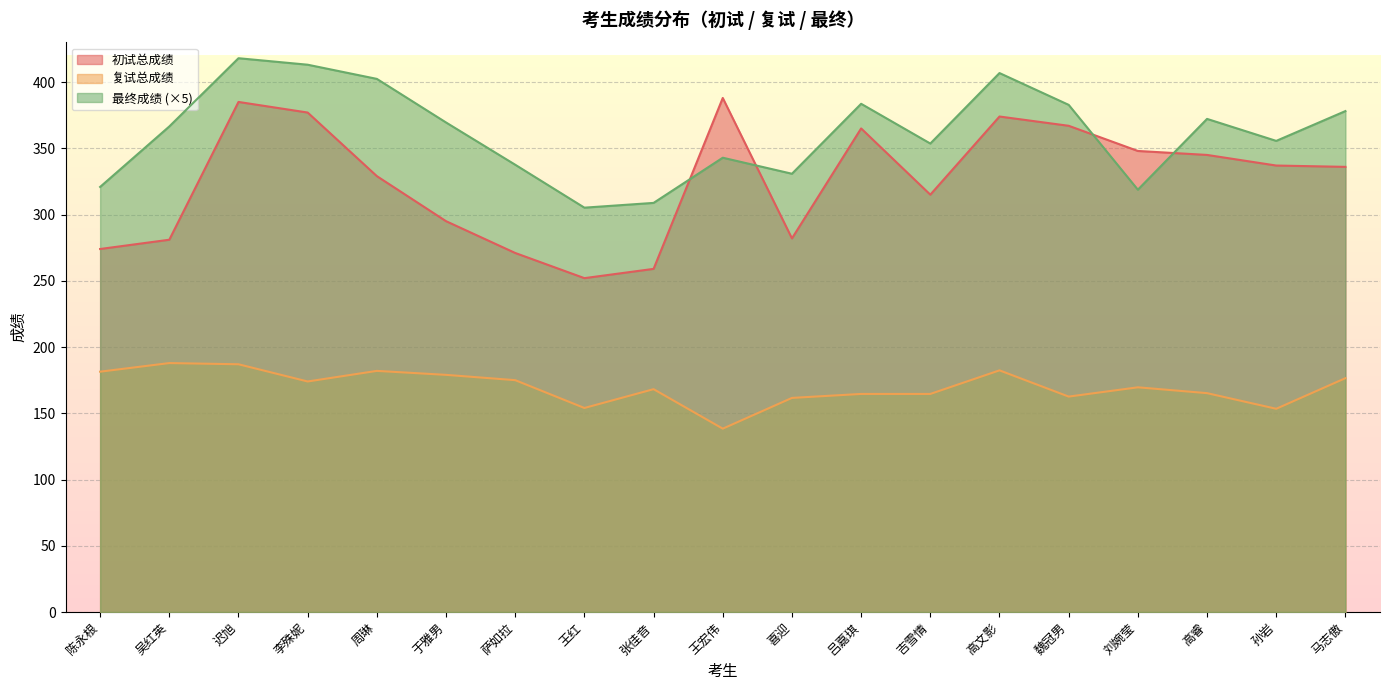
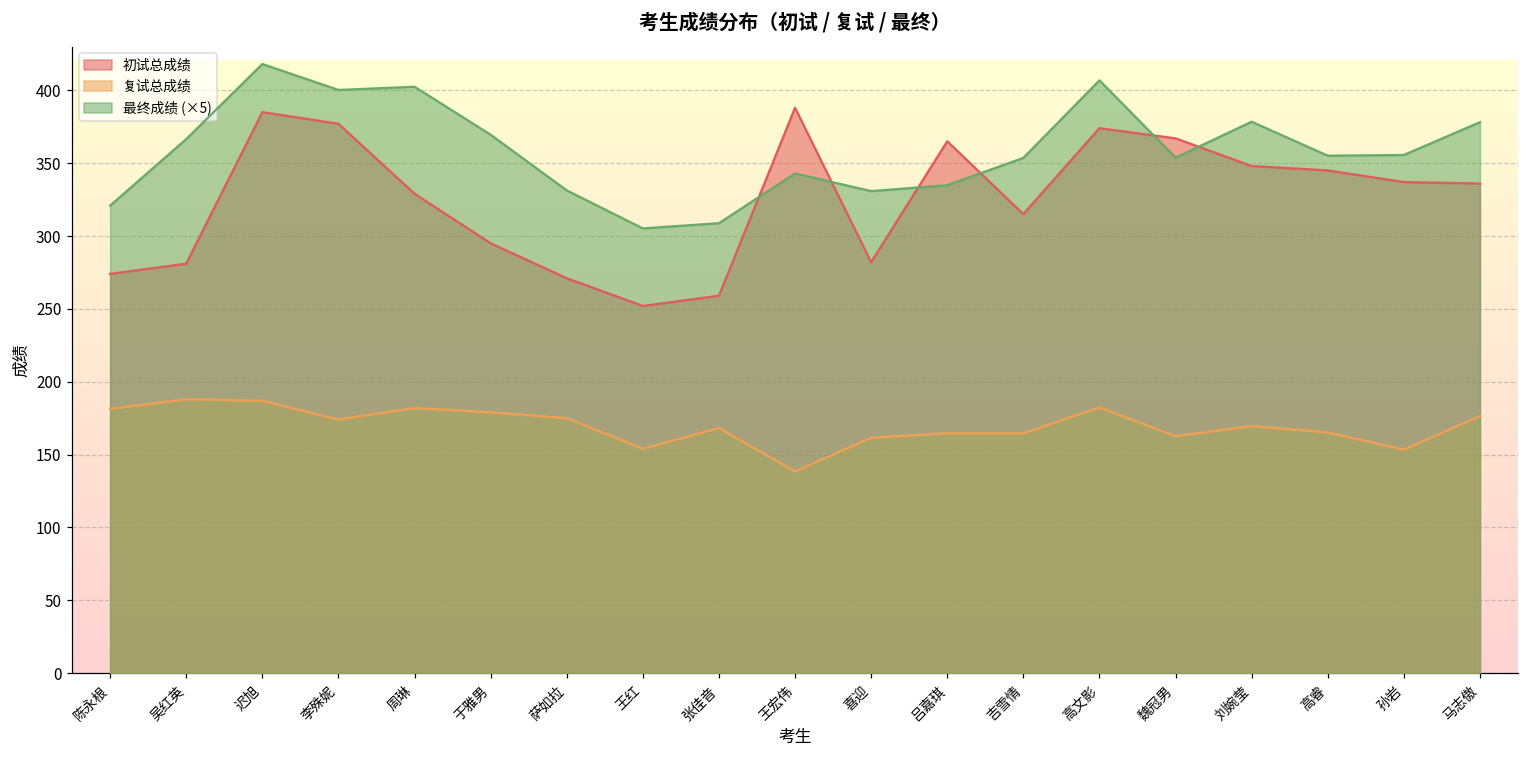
最终成绩 (×5), 李殊妮: 413 -> 400
最终成绩 (×5), 萨如拉: 338 -> 331
最终成绩 (×5), 吕嘉琪: 384 -> 335
最终成绩 (×5), 魏冠男: 383 -> 354
最终成绩 (×5), 刘婉莹: 319 -> 378
最终成绩 (×5), 高睿: 372 -> 355
